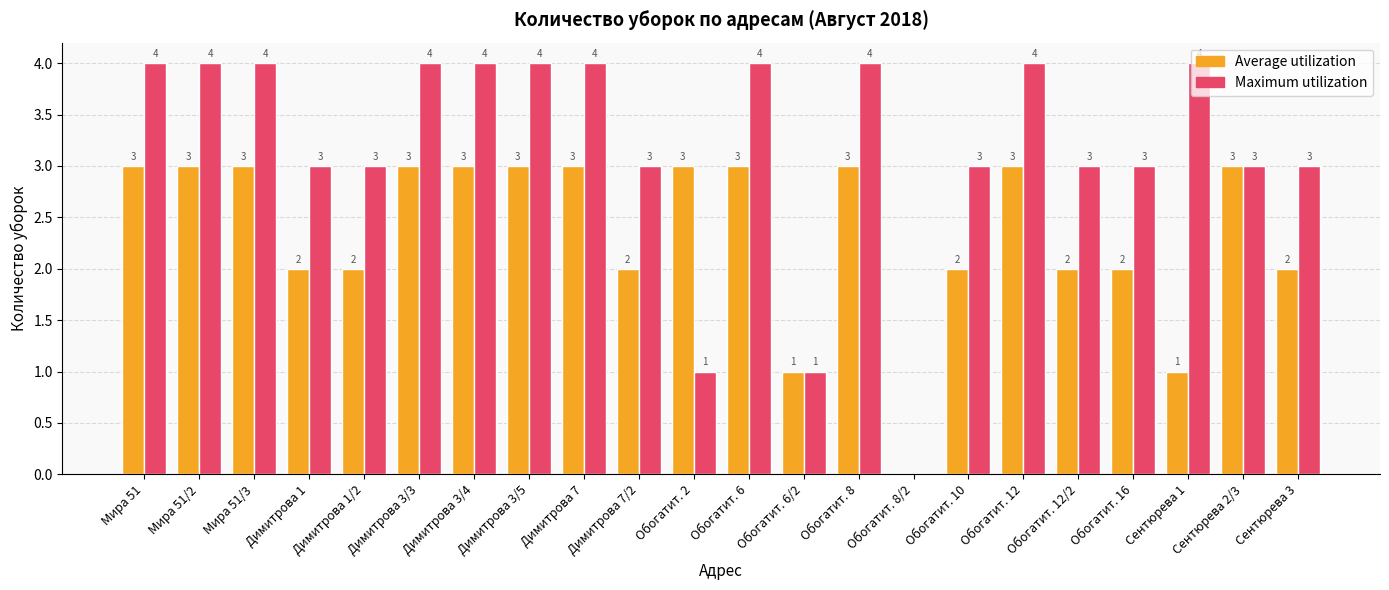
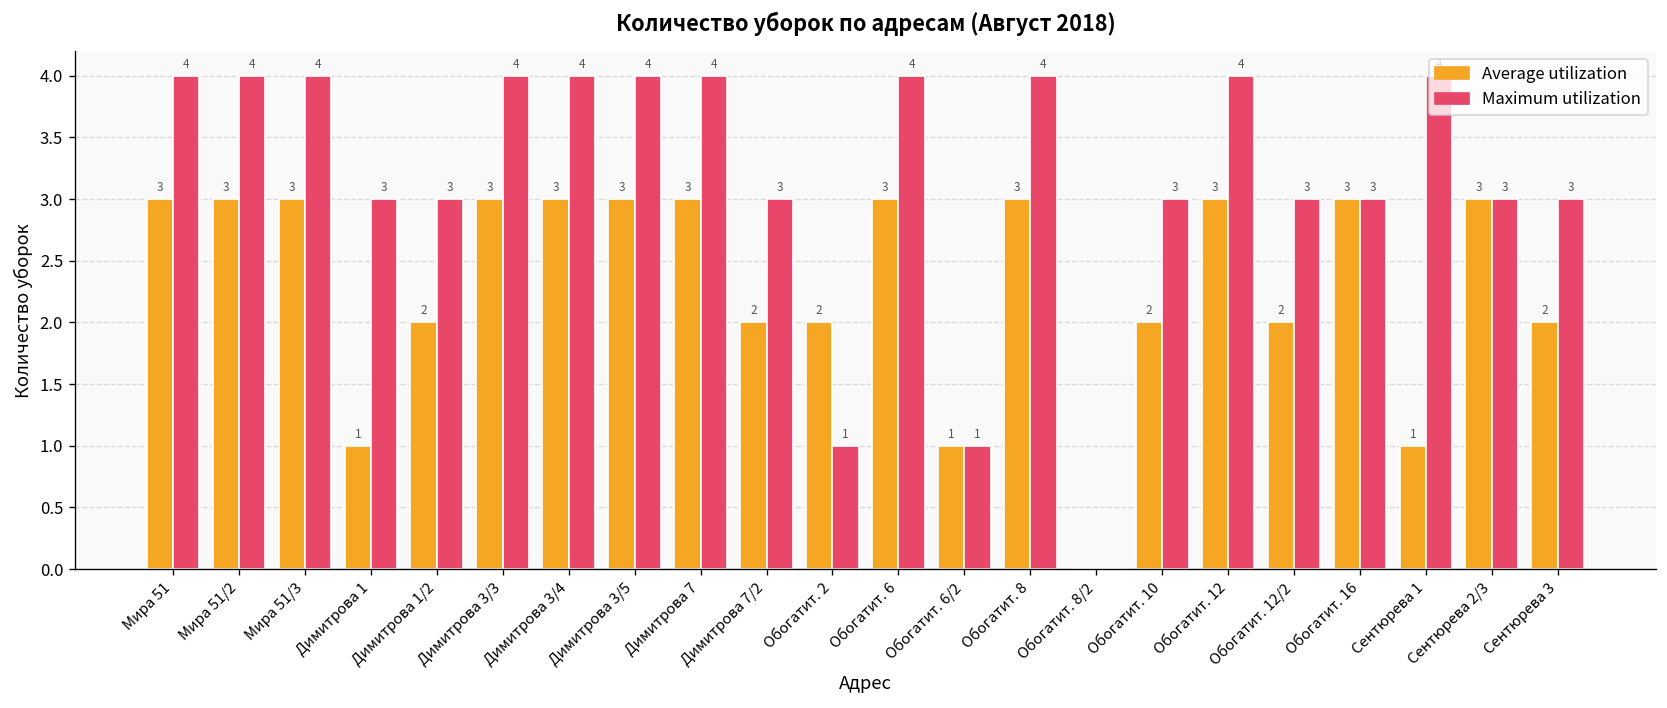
Average utilization, Димитрова 1: 2 -> 1
Average utilization, Обогатит. 2: 3 -> 2
Average utilization, Обогатит. 16: 2 -> 3
